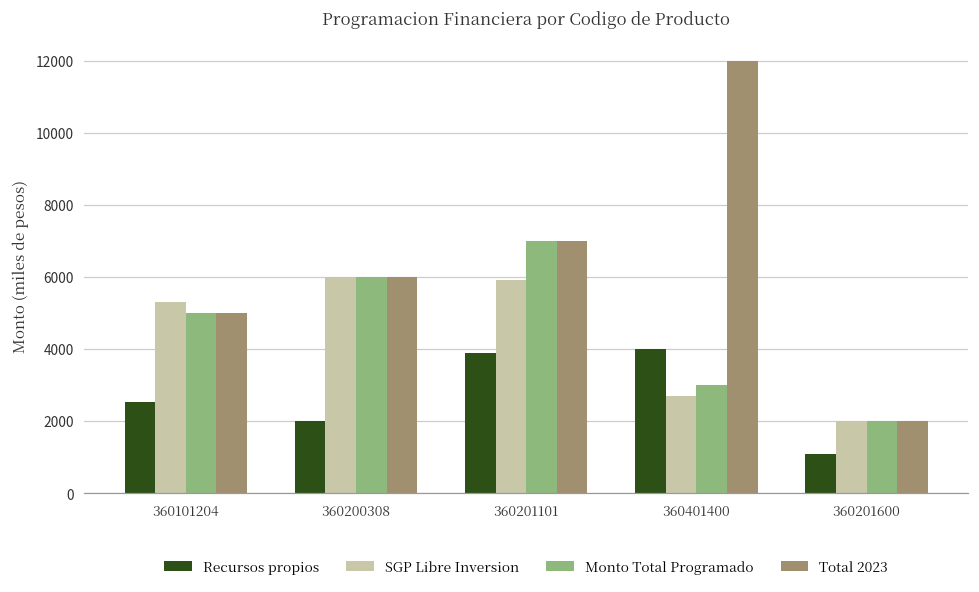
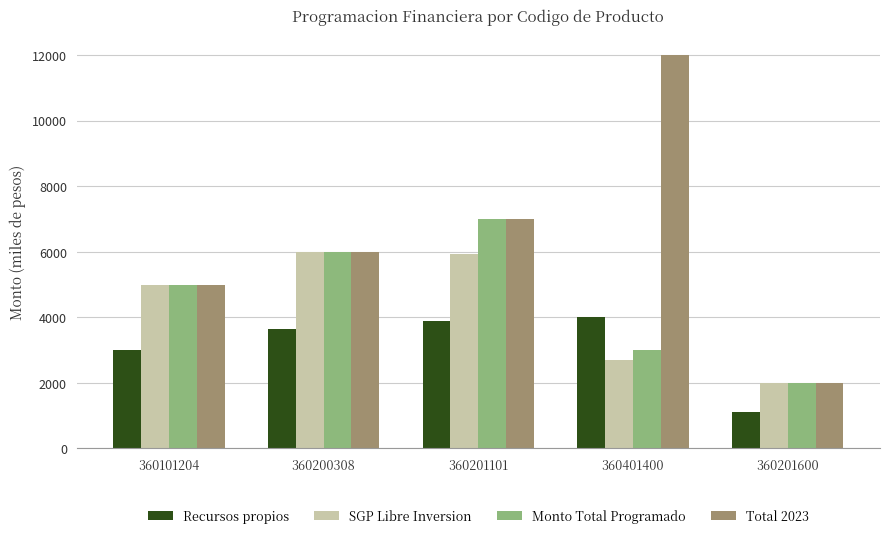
Recursos propios, 360101204: 2600 -> 3000
SGP Libre Inversion, 360101204: 5300 -> 5000
Recursos propios, 360200308: 2000 -> 3600
